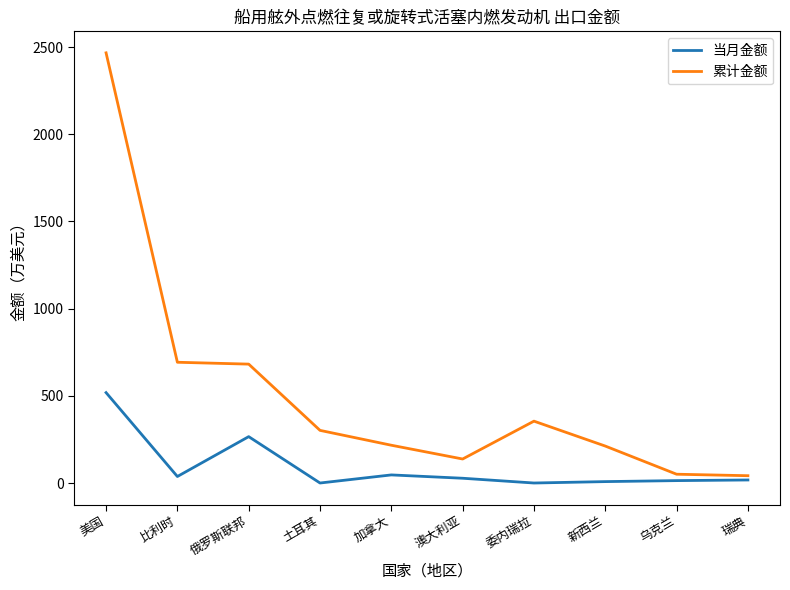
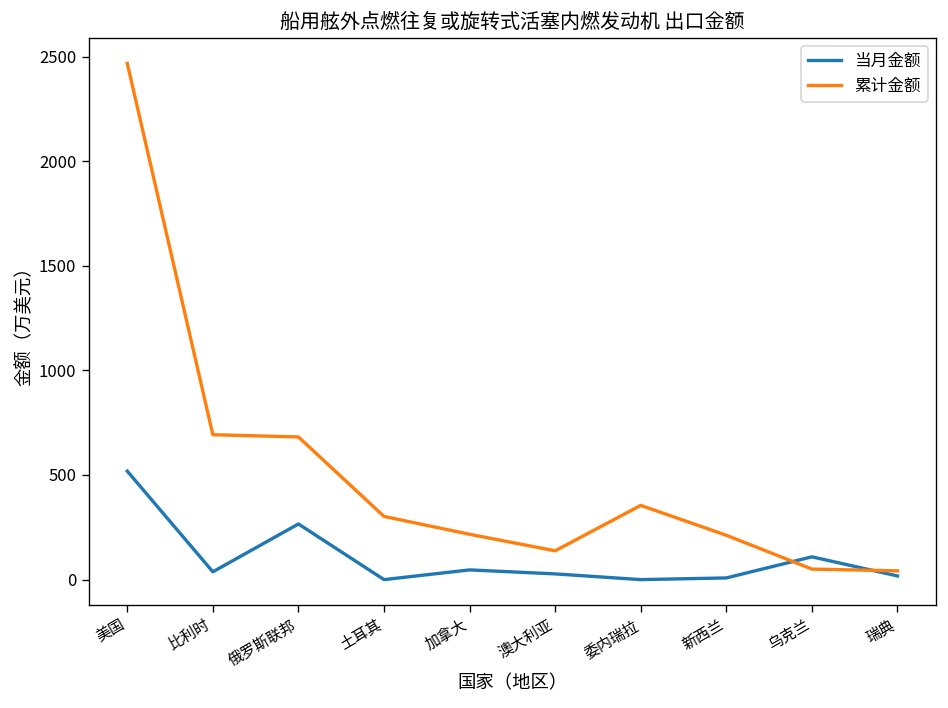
当月金额, 乌克兰: 10 -> 110
